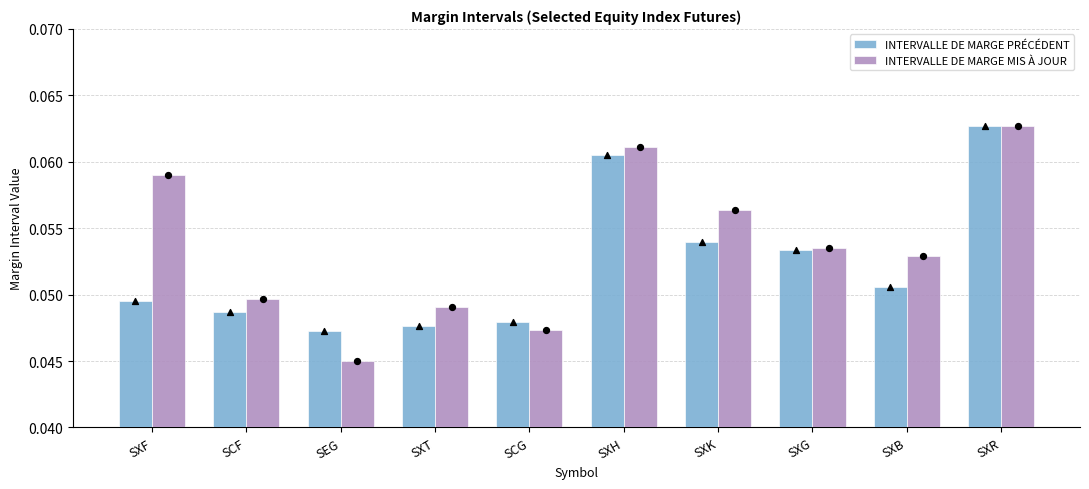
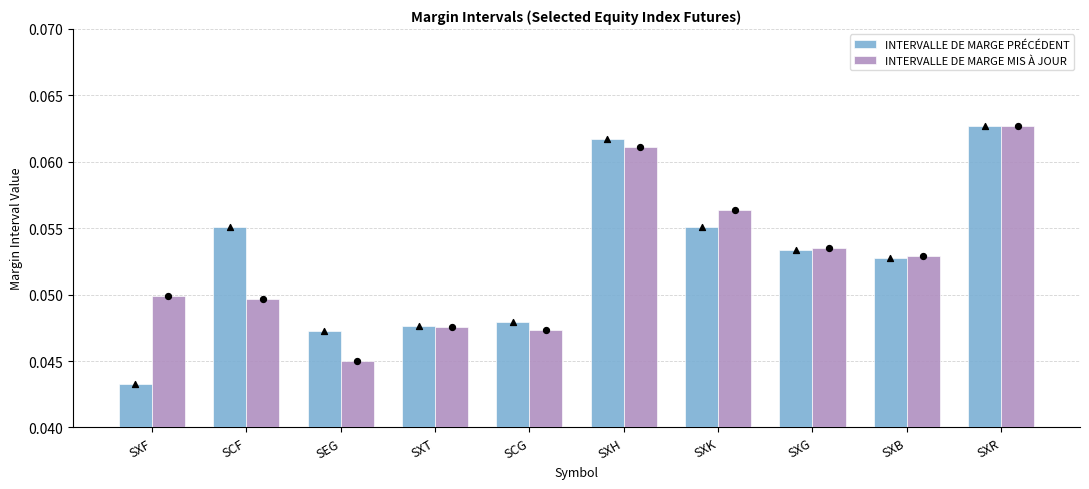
INTERVALLE DE MARGE PRÉCÉDENT, SXF: 0.0495 -> 0.0433
INTERVALLE DE MARGE MIS À JOUR, SXF: 0.0590 -> 0.0499
INTERVALLE DE MARGE PRÉCÉDENT, SCF: 0.0487 -> 0.0551
INTERVALLE DE MARGE MIS À JOUR, SXT: 0.0491 -> 0.0475
INTERVALLE DE MARGE PRÉCÉDENT, SXH: 0.0605 -> 0.0617
INTERVALLE DE MARGE PRÉCÉDENT, SXK: 0.0540 -> 0.0551
INTERVALLE DE MARGE PRÉCÉDENT, SXB: 0.0506 -> 0.0528
